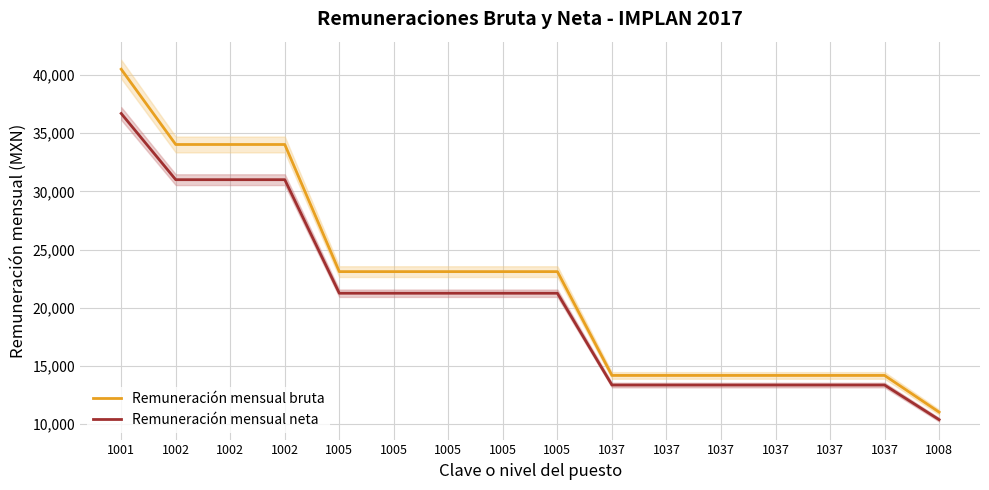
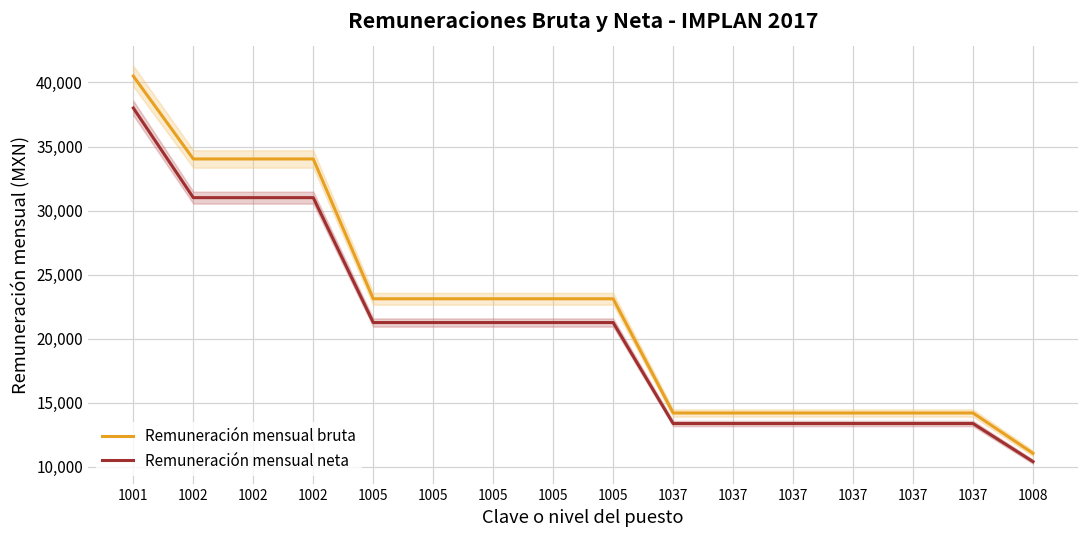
Remuneración mensual neta, 1001: 36,700 -> 38,000
